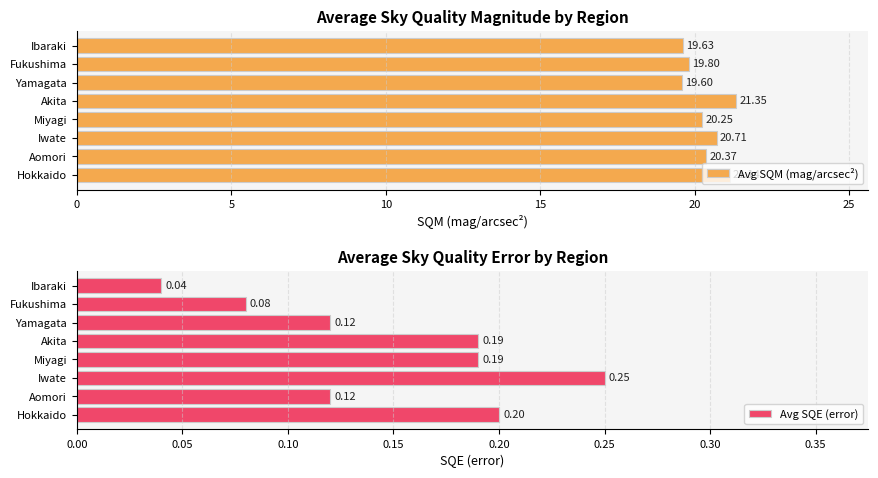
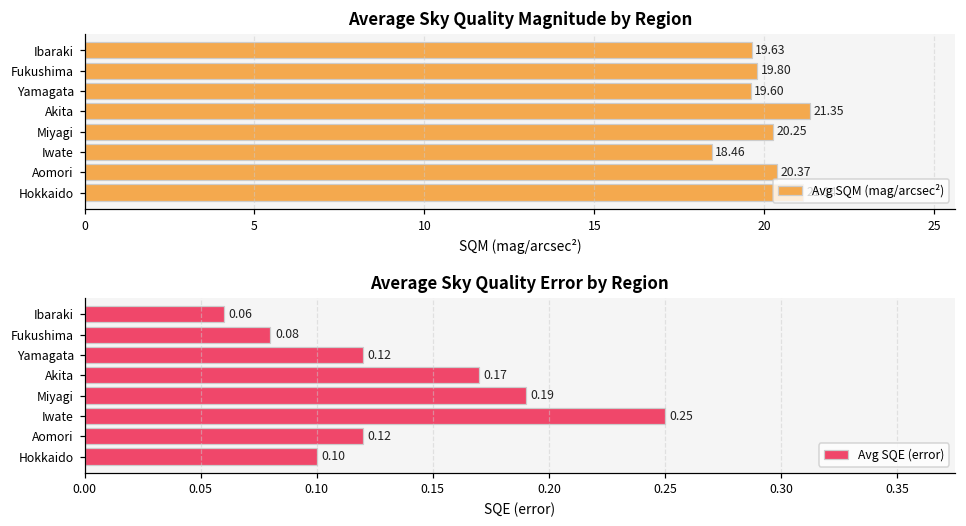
Average Sky Quality Magnitude by Region, Iwate: 20.71 -> 18.46
Average Sky Quality Error by Region, Ibaraki: 0.04 -> 0.06
Average Sky Quality Error by Region, Akita: 0.19 -> 0.17
Average Sky Quality Error by Region, Hokkaido: 0.20 -> 0.10
